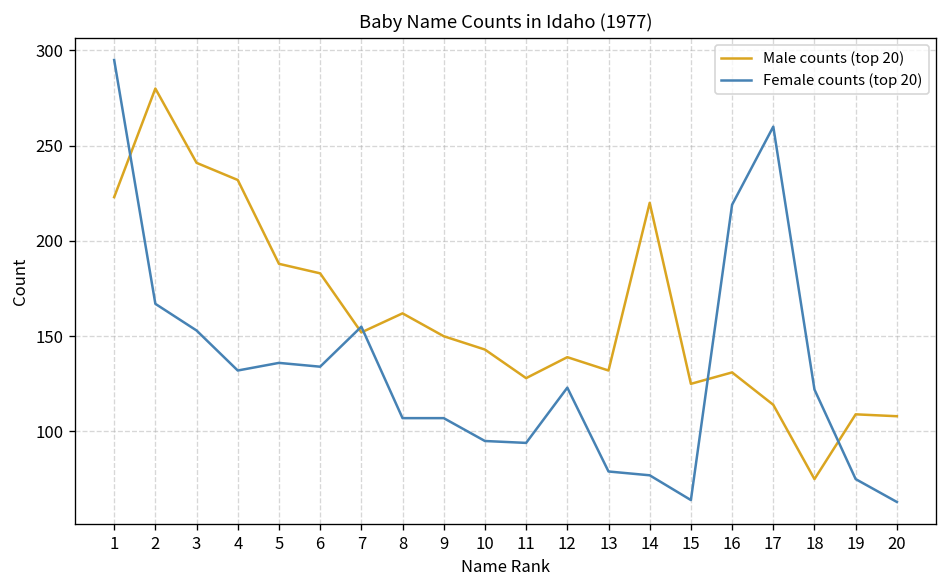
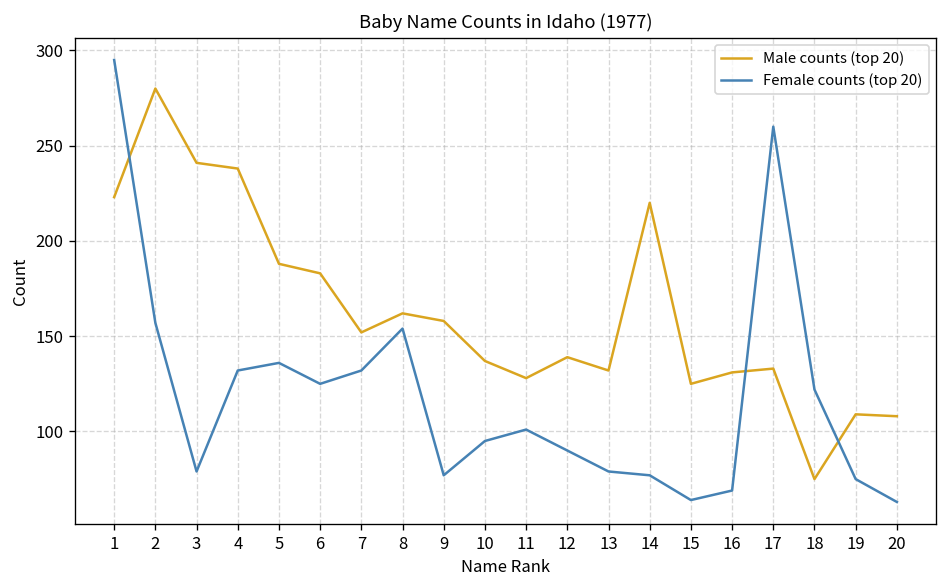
Female counts (top 20), 2: 167 -> 157
Female counts (top 20), 3: 153 -> 79
Male counts (top 20), 4: 232 -> 238
Female counts (top 20), 6: 134 -> 125
Female counts (top 20), 7: 155 -> 132
Female counts (top 20), 8: 107 -> 154
Male counts (top 20), 9: 150 -> 158
Female counts (top 20), 9: 107 -> 77
Male counts (top 20), 10: 143 -> 137
Female counts (top 20), 11: 94 -> 101
Female counts (top 20), 12: 123 -> 90
Female counts (top 20), 16: 219 -> 69
Male counts (top 20), 17: 114 -> 133
